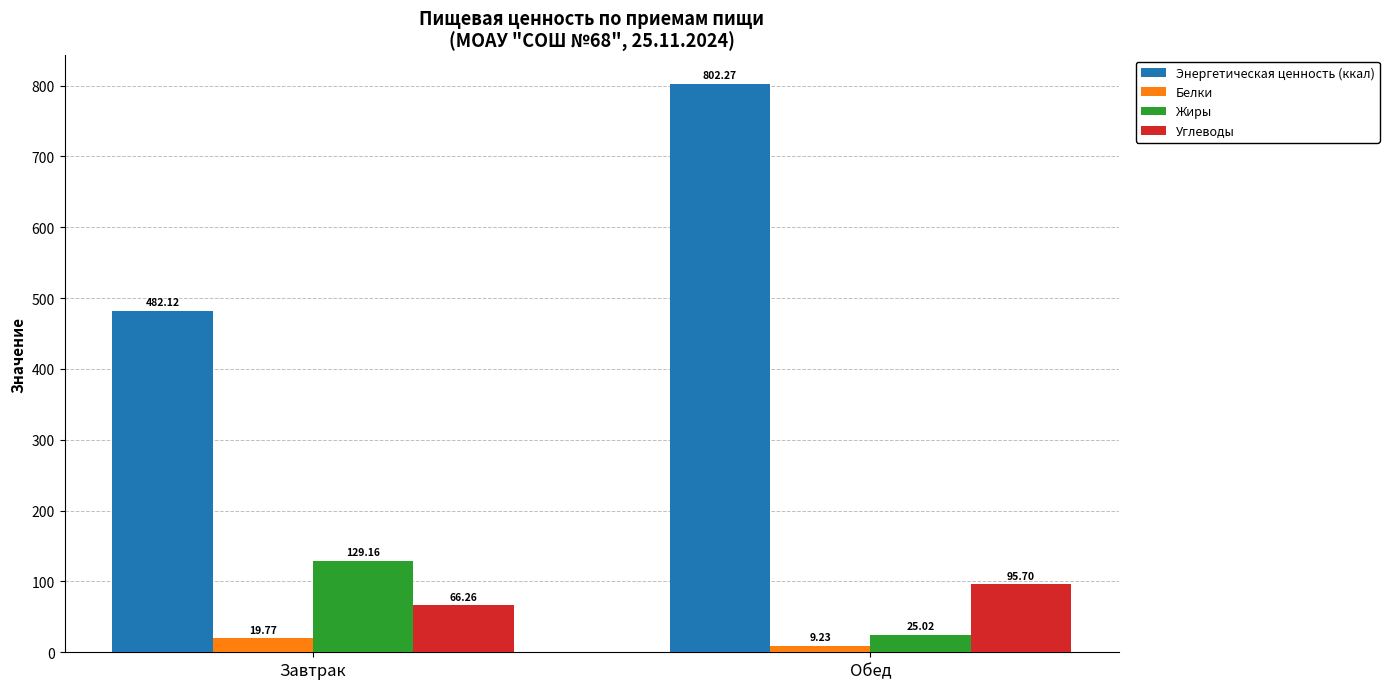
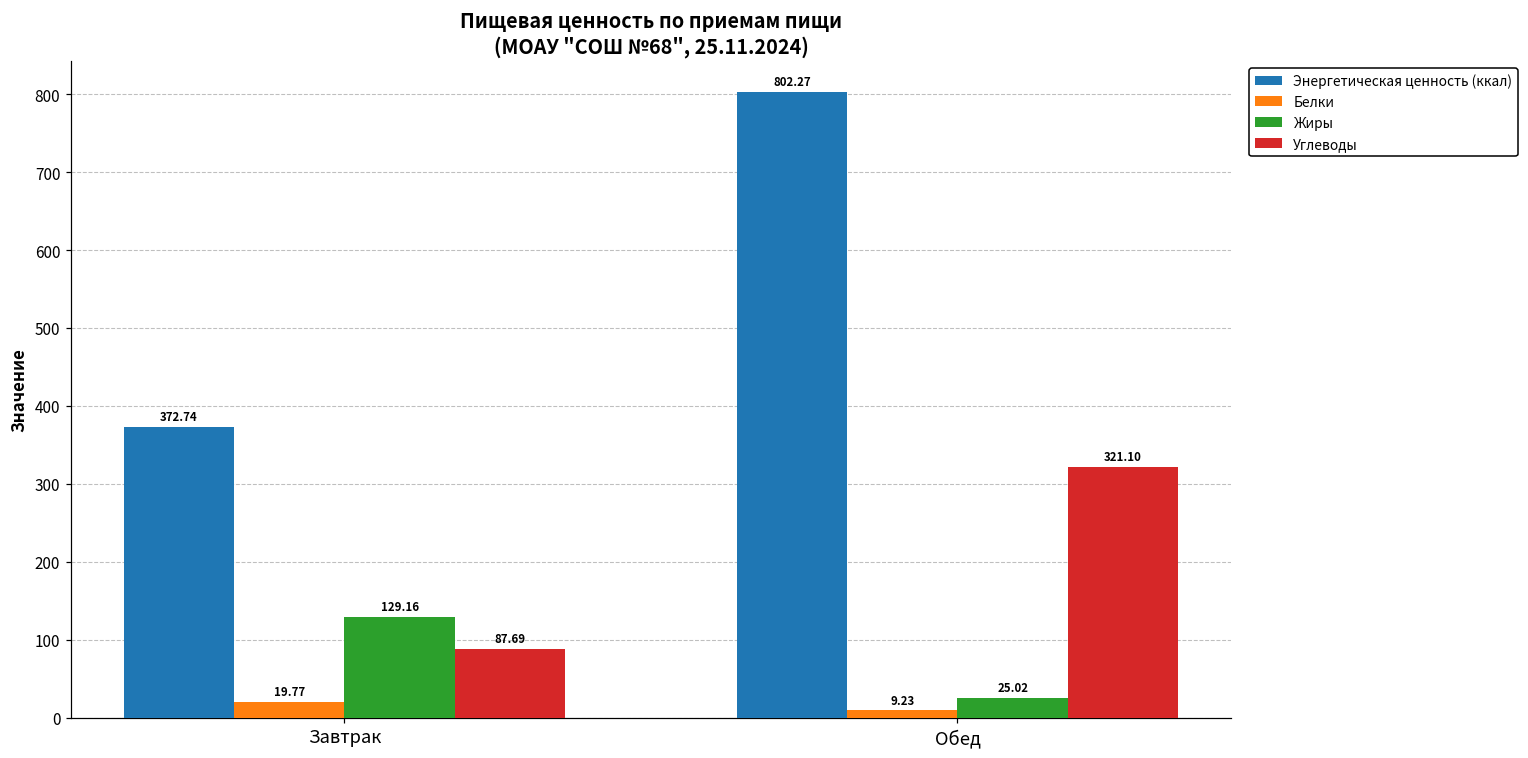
Энергетическая ценность (ккал), Завтрак: 482.12 -> 372.74
Углеводы, Завтрак: 66.26 -> 87.69
Углеводы, Обед: 95.70 -> 321.10
